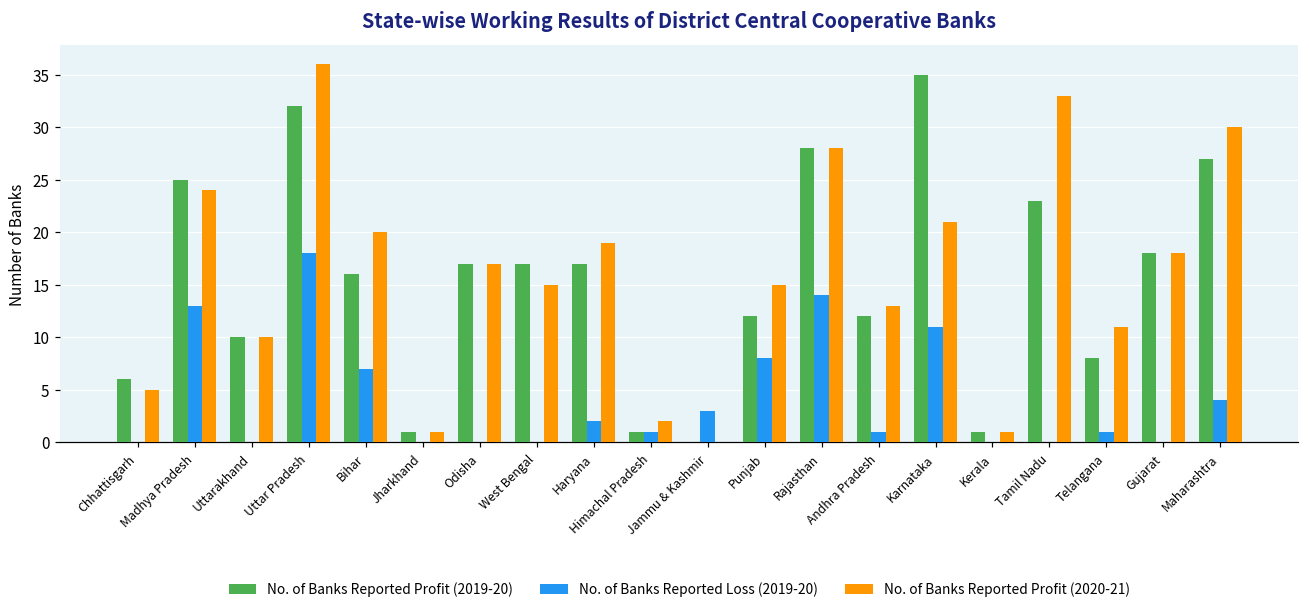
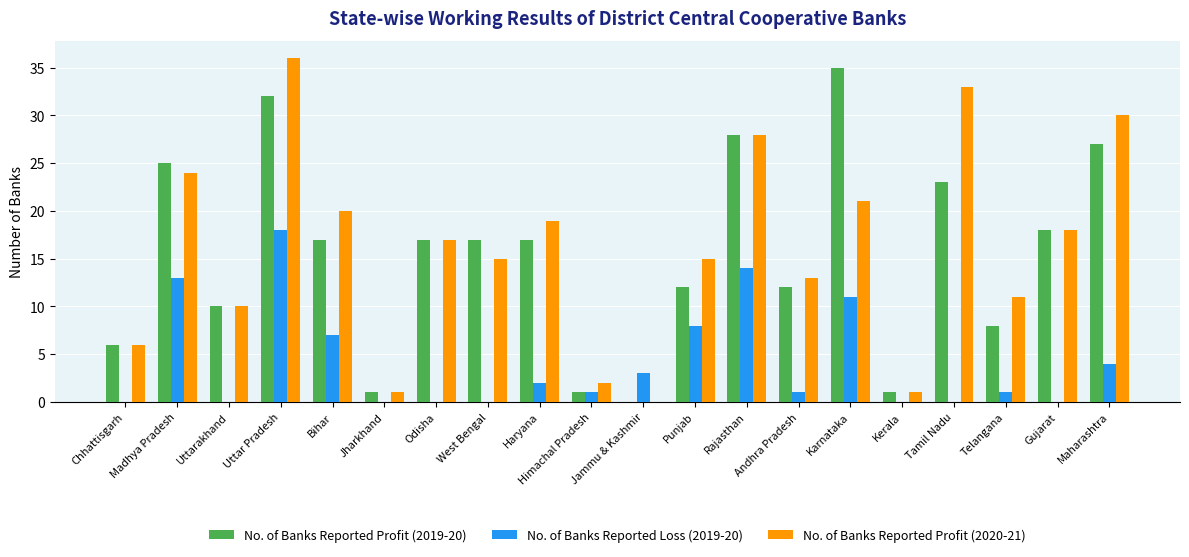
No. of Banks Reported Profit (2020-21), Chhattisgarh: 5 -> 6
No. of Banks Reported Profit (2019-20), Bihar: 16 -> 17
